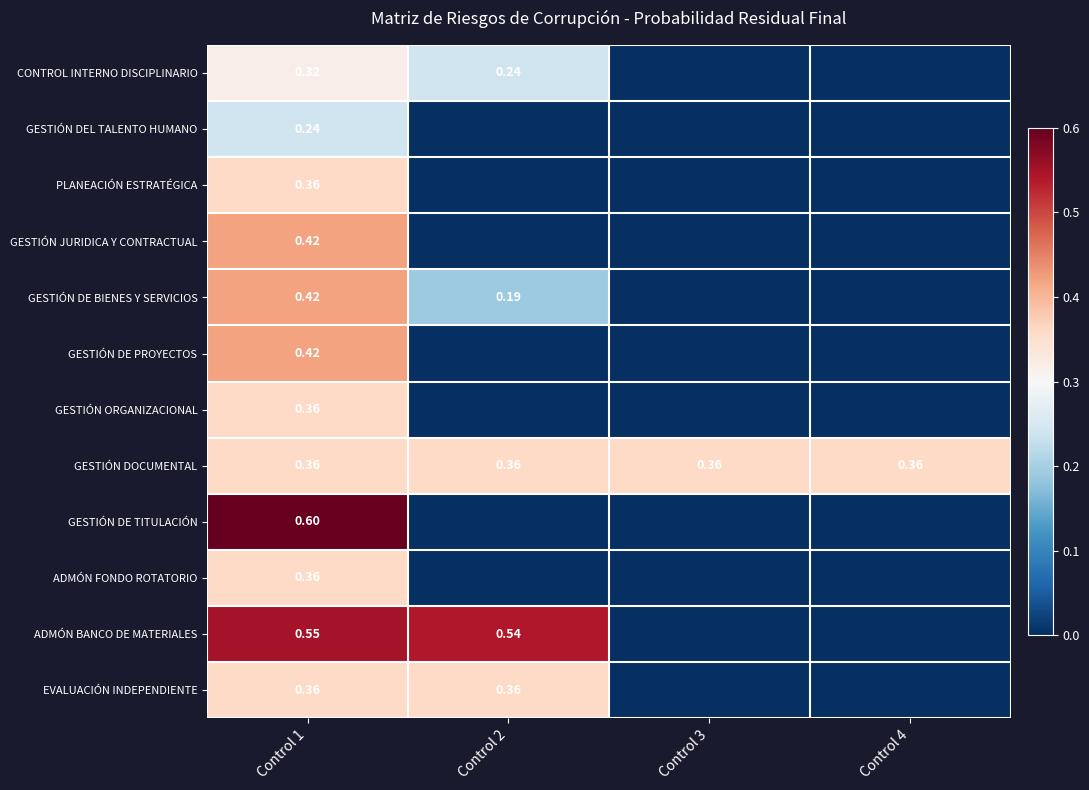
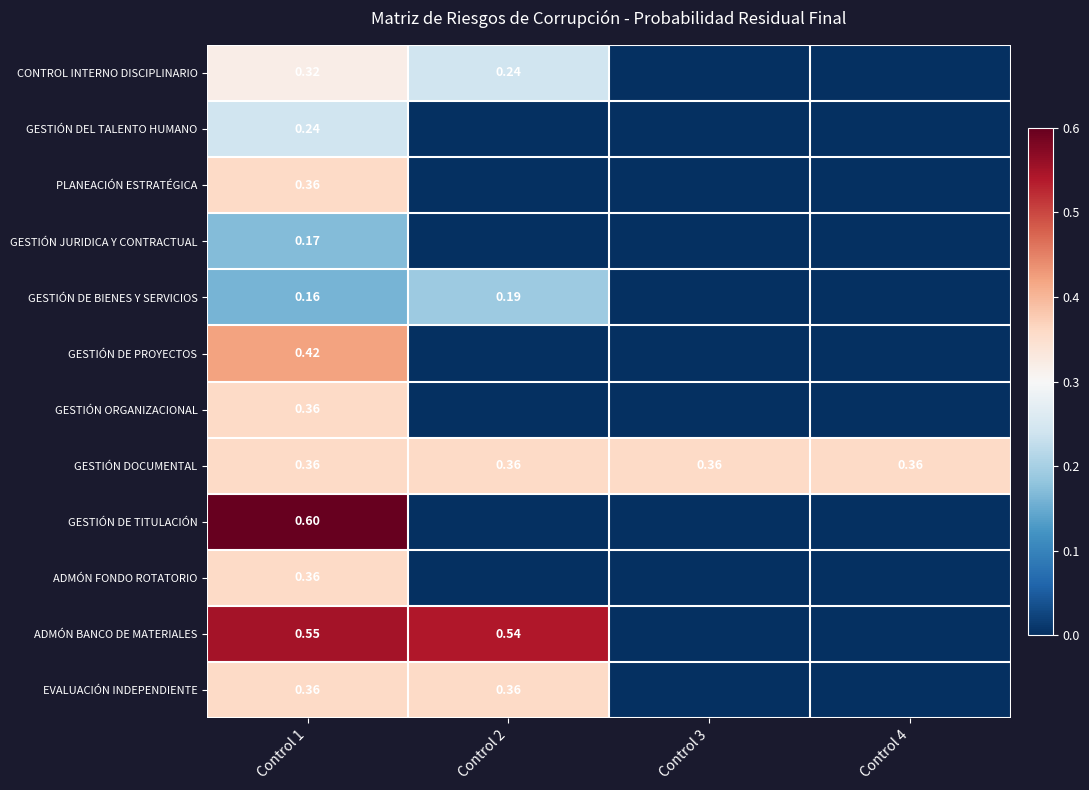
GESTIÓN JURIDICA Y CONTRACTUAL, Control 1: 0.42 -> 0.17
GESTIÓN DE BIENES Y SERVICIOS, Control 1: 0.42 -> 0.16
